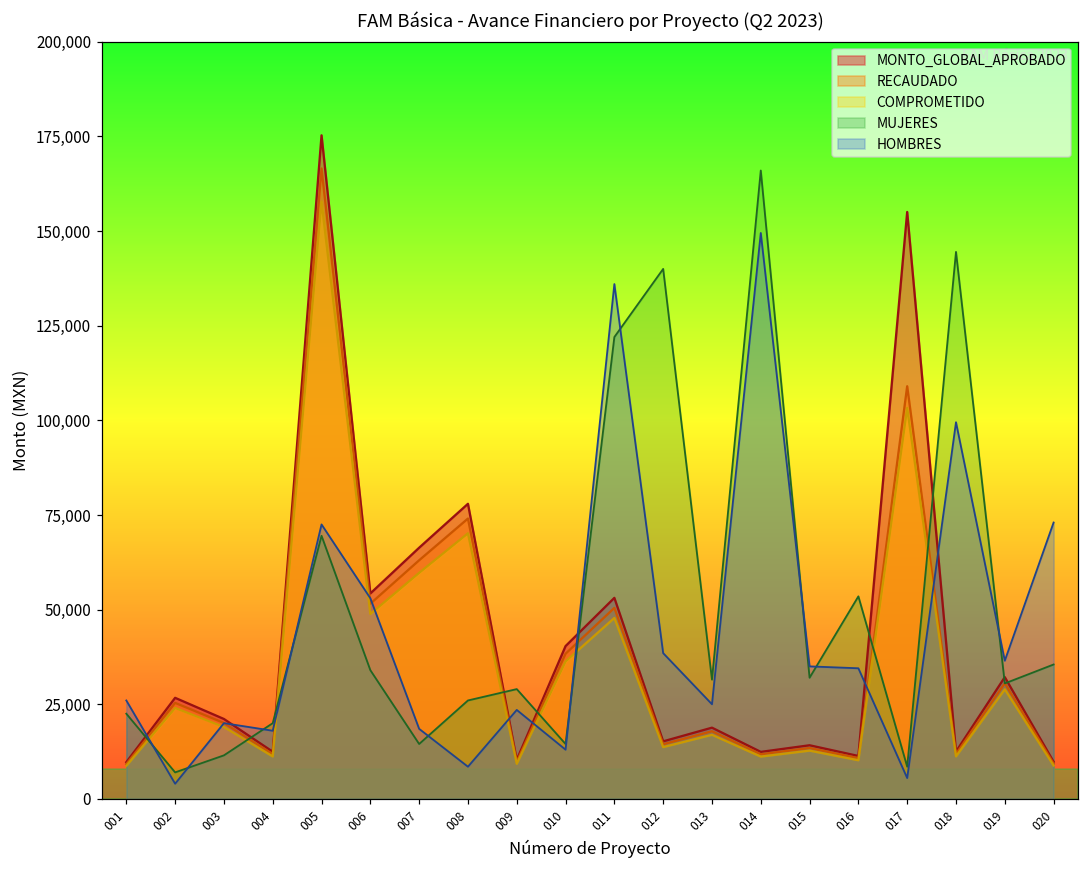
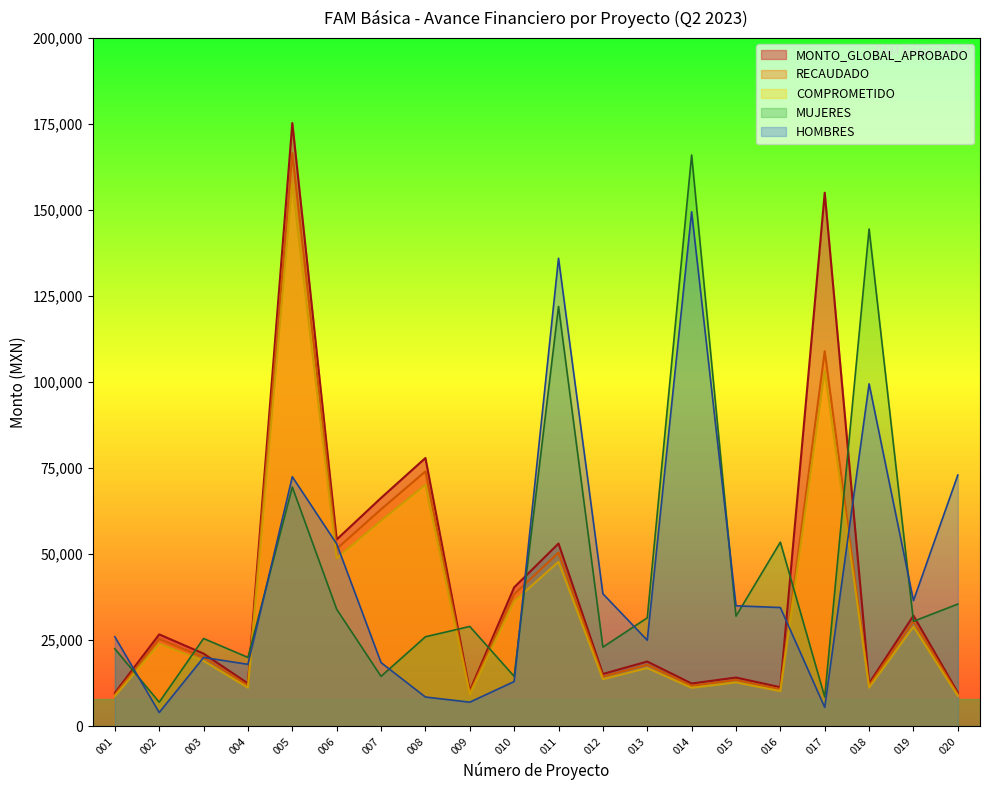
MUJERES, 003: 12,000 -> 26,000
HOMBRES, 009: 24,000 -> 7,000
MUJERES, 012: 140,000 -> 23,000
